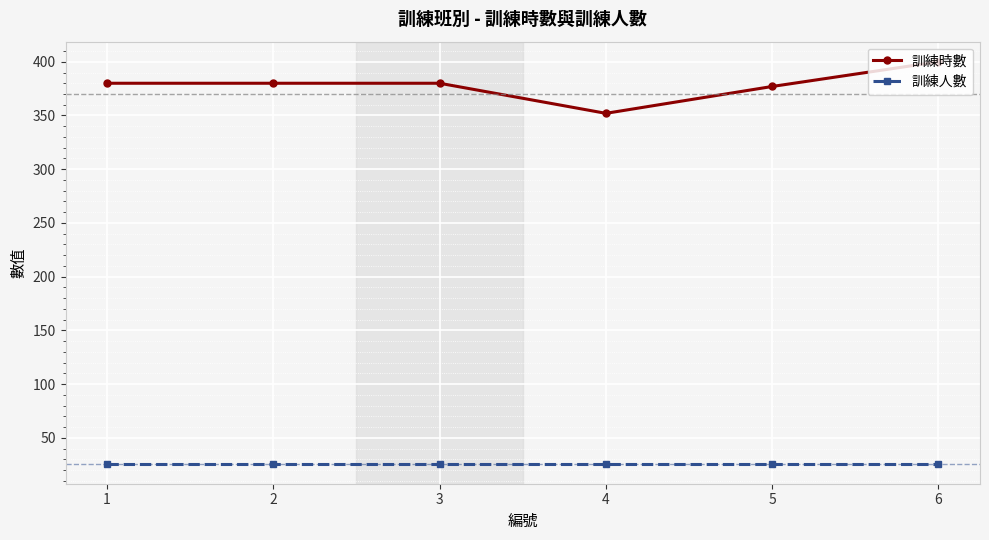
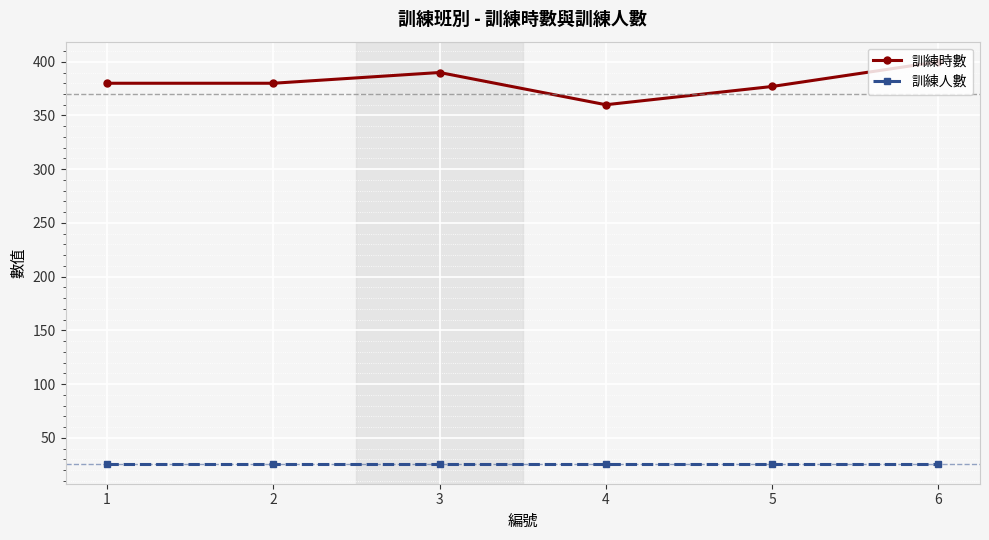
訓練時數, 3: 380 -> 390
訓練時數, 4: 352 -> 360
